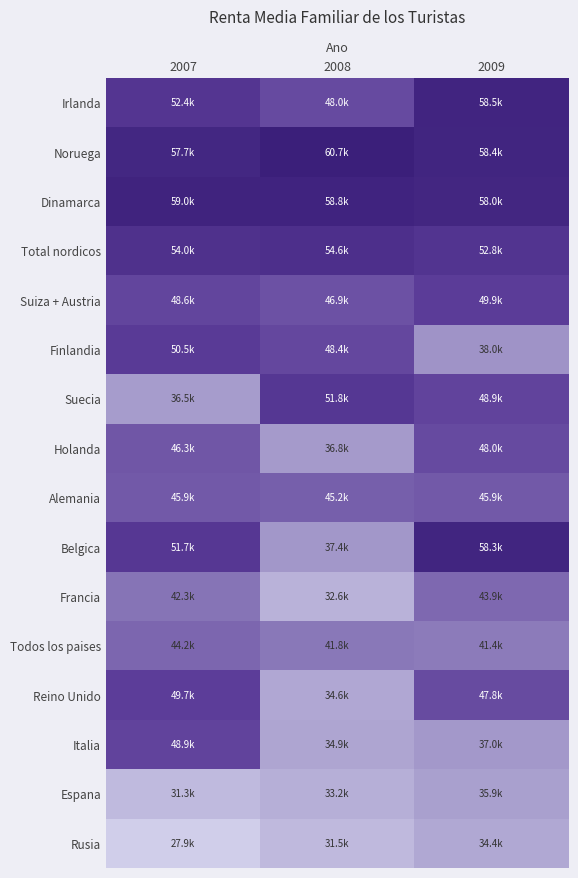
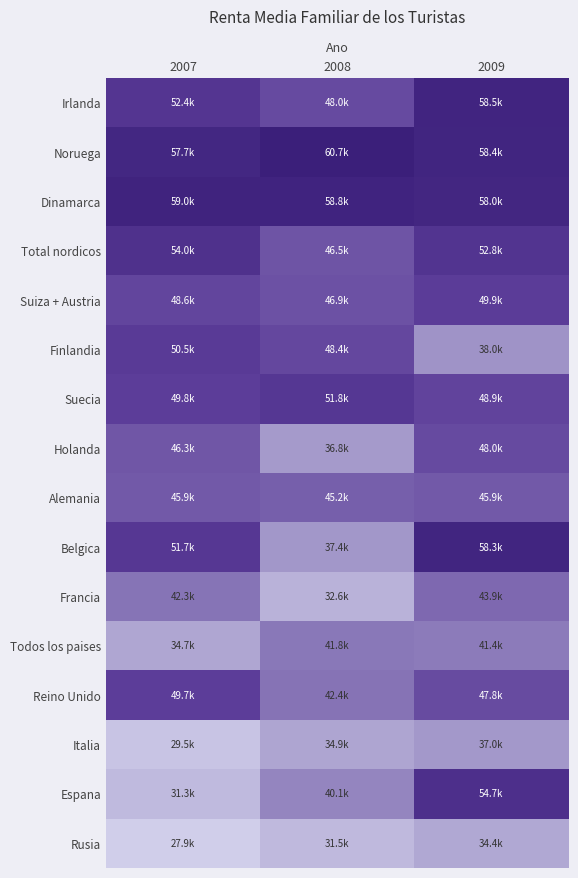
Total nordicos, 2008: 54.6k -> 46.5k
Suecia, 2007: 36.5k -> 49.8k
Todos los paises, 2007: 44.2k -> 34.7k
Reino Unido, 2008: 34.6k -> 42.4k
Italia, 2007: 48.9k -> 29.5k
Espana, 2008: 33.2k -> 40.1k
Espana, 2009: 35.9k -> 54.7k
